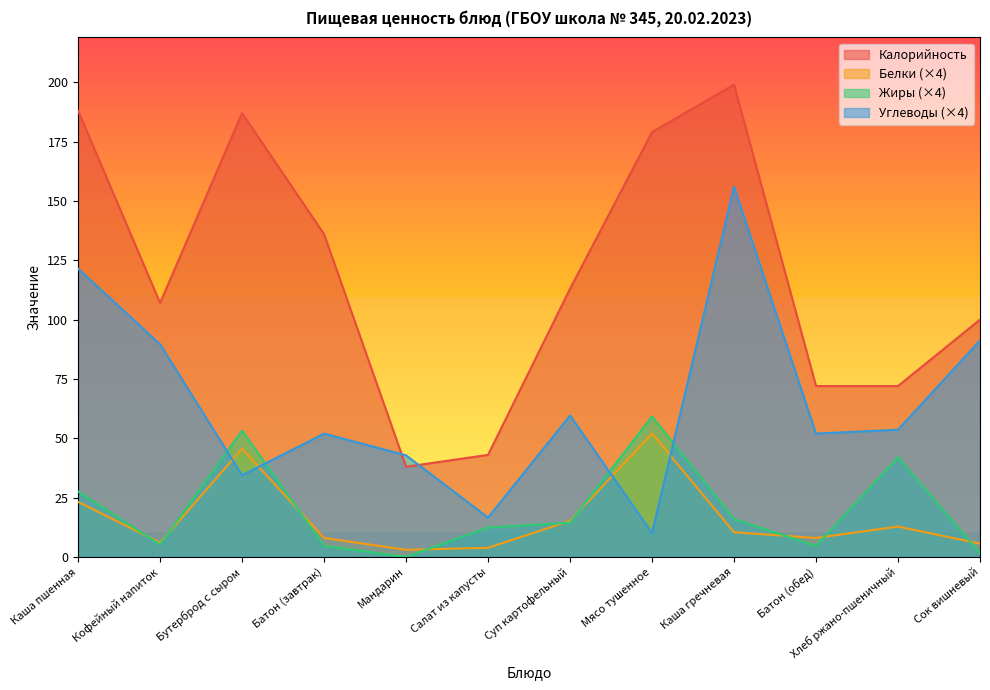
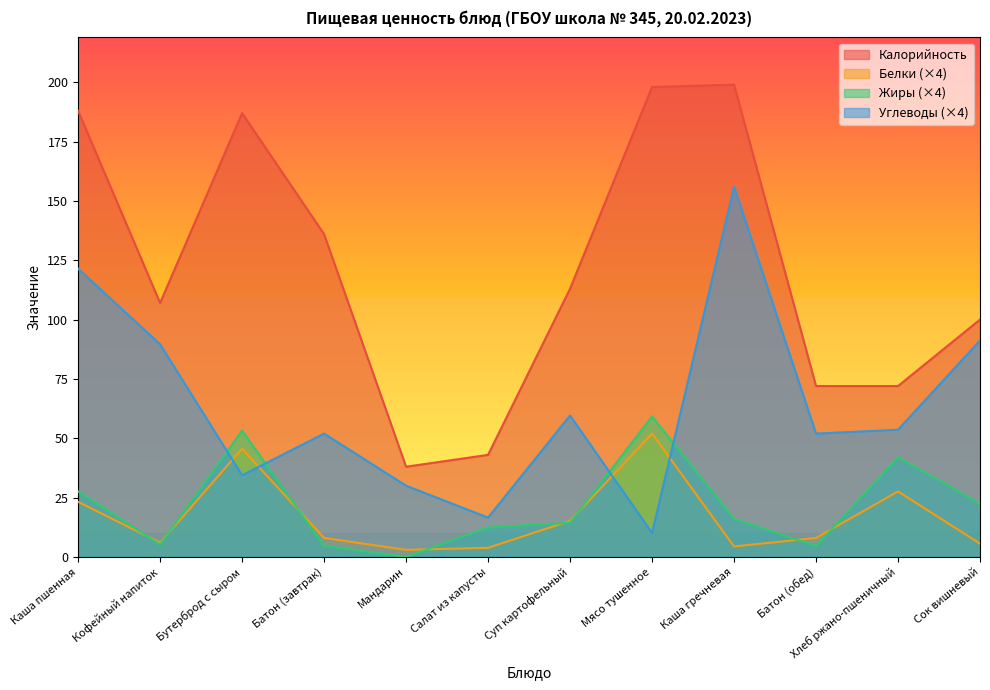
Углеводы (×4), Мандарин: 43 -> 30
Калорийность, Мясо тушенное: 179 -> 198
Белки (×4), Каша гречневая: 10 -> 4
Белки (×4), Хлеб ржано-пшеничный: 13 -> 28
Жиры (×4), Сок вишневый: 2 -> 22
